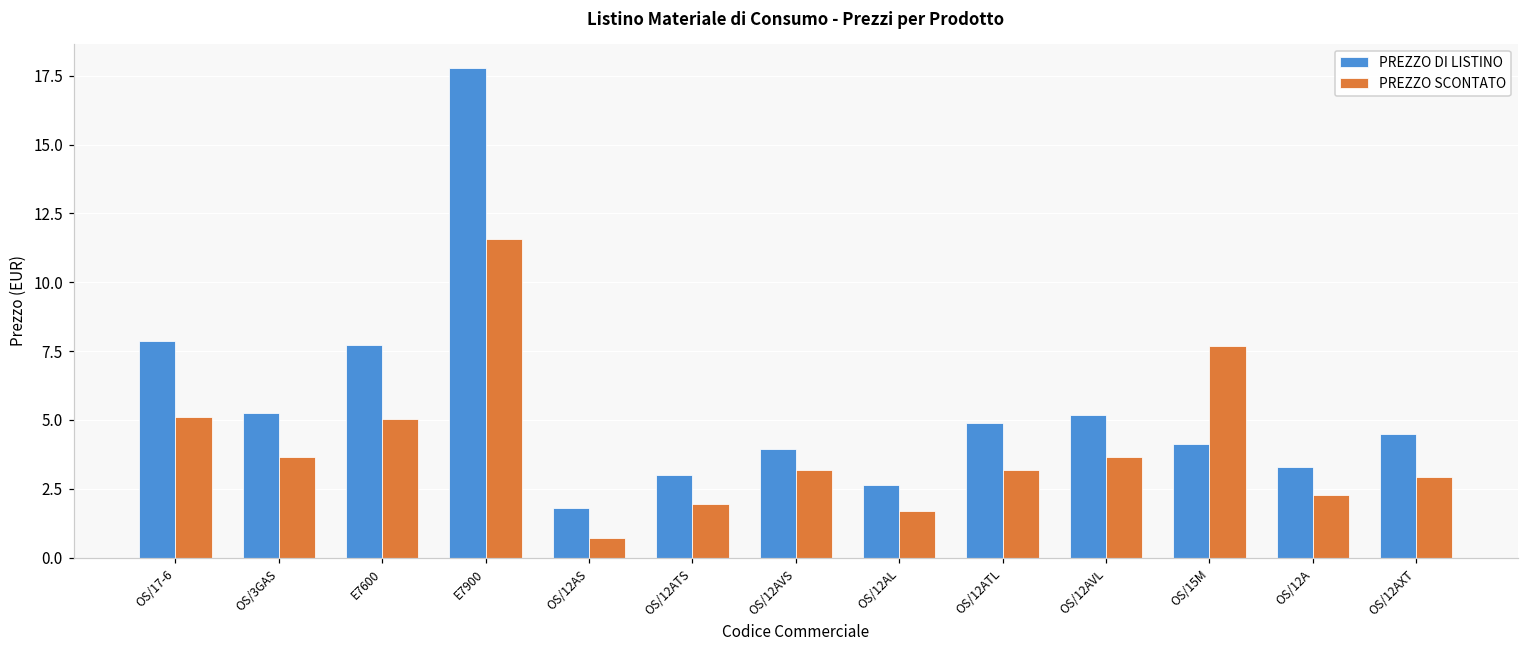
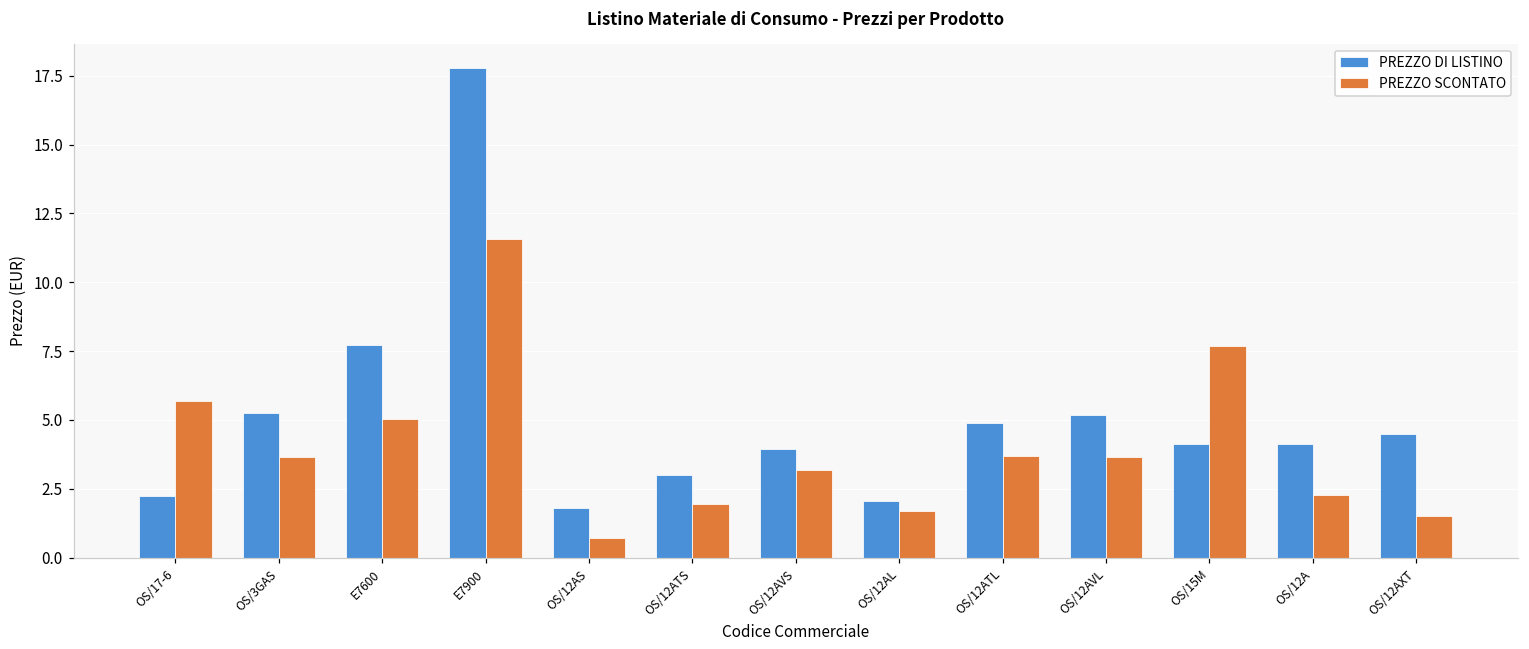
PREZZO DI LISTINO, OS/17-6: 7.9 -> 2.2
PREZZO SCONTATO, OS/17-6: 5.1 -> 5.7
PREZZO DI LISTINO, OS/12AL: 2.6 -> 2.0
PREZZO SCONTATO, OS/12ATL: 3.2 -> 3.7
PREZZO DI LISTINO, OS/12A: 3.3 -> 4.1
PREZZO SCONTATO, OS/12AXT: 2.9 -> 1.5
